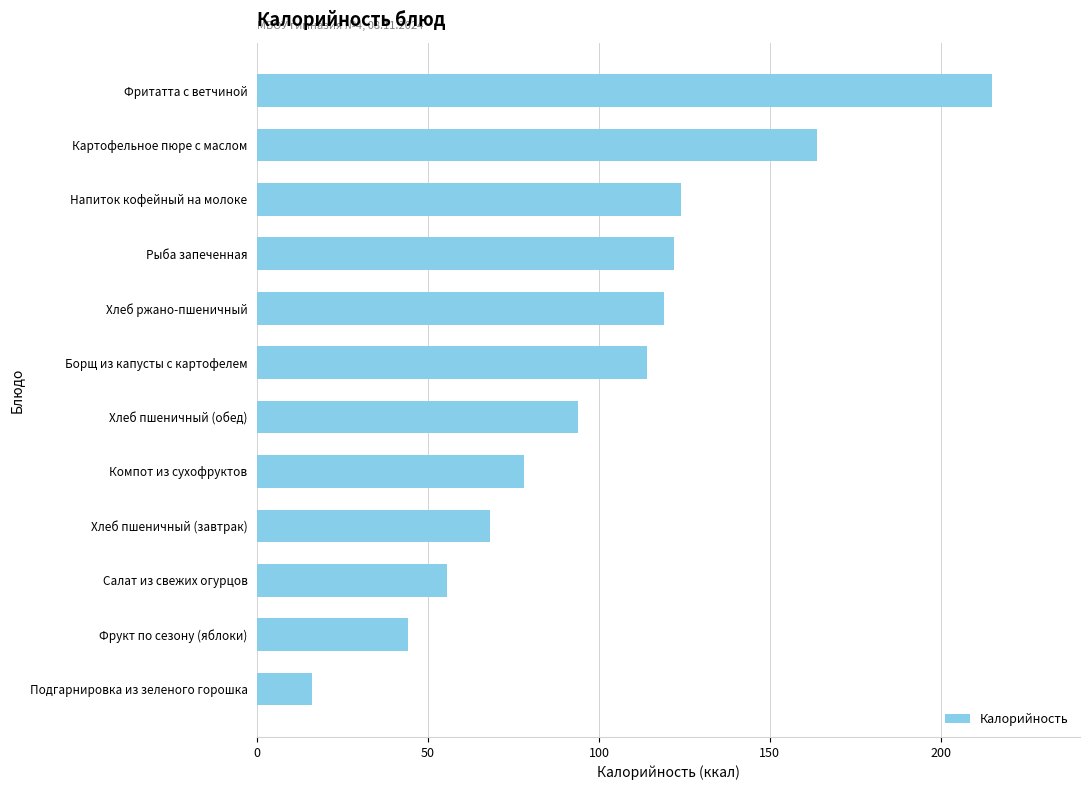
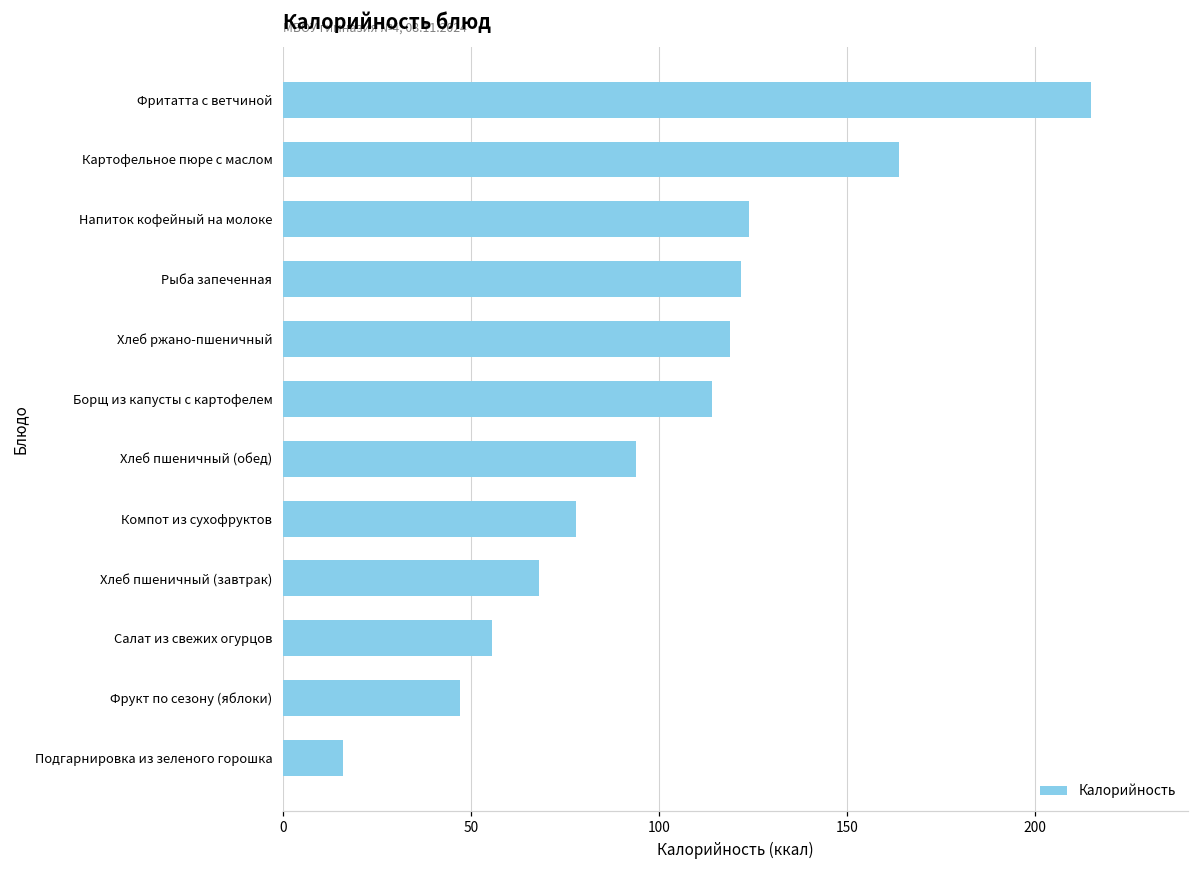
Фрукт по сезону (яблоки): 44 -> 47
